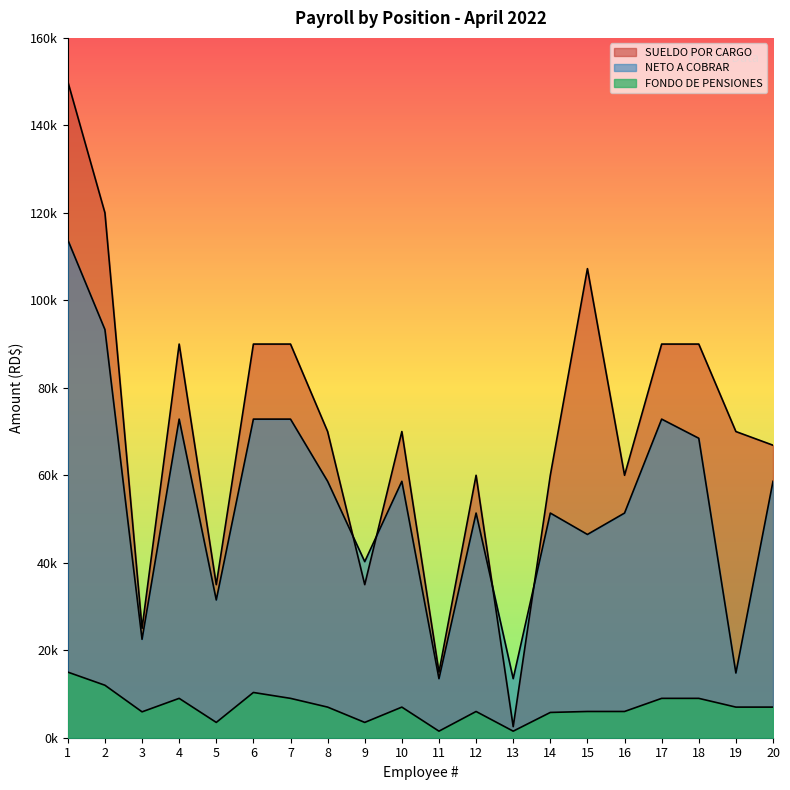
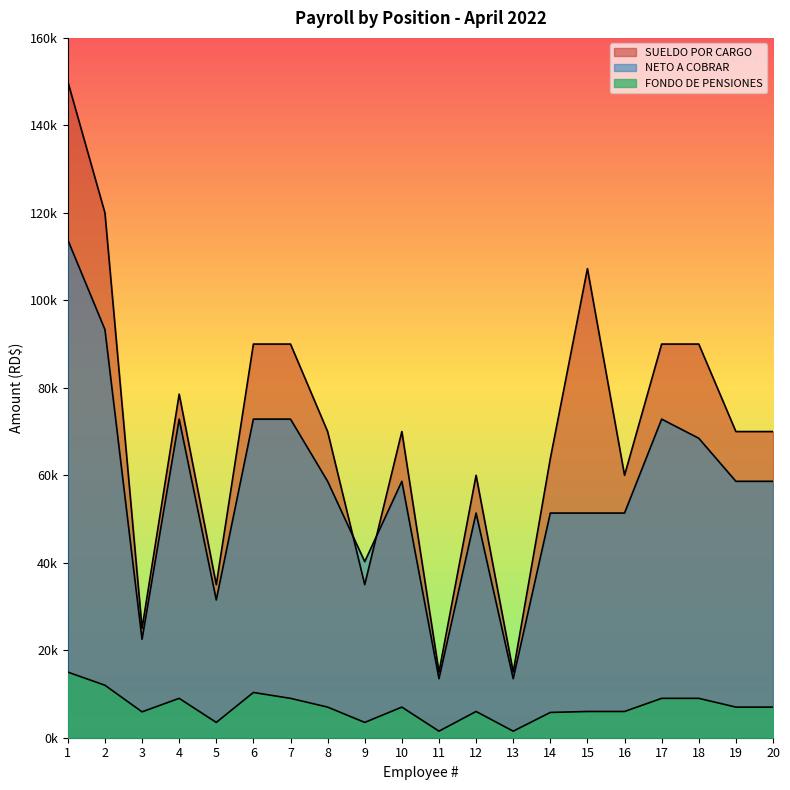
SUELDO POR CARGO, 4: 90000 -> 79000
SUELDO POR CARGO, 13: 3000 -> 15000
SUELDO POR CARGO, 14: 60000 -> 64000
NETO A COBRAR, 15: 46000 -> 51000
NETO A COBRAR, 19: 15000 -> 59000
SUELDO POR CARGO, 20: 67000 -> 70000
